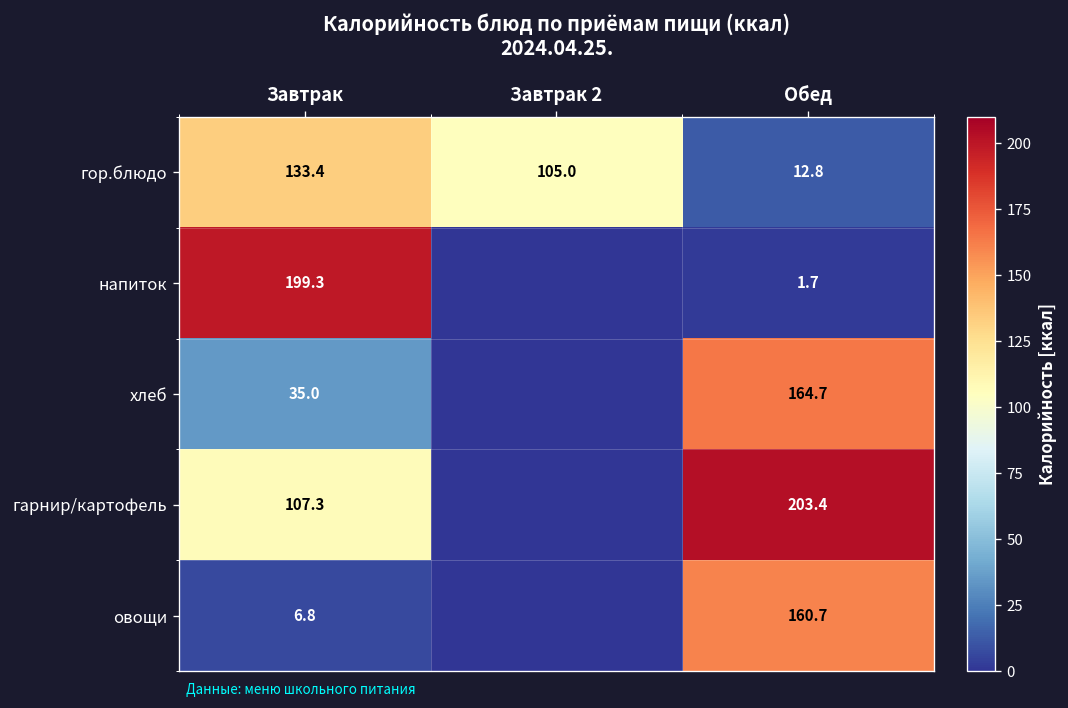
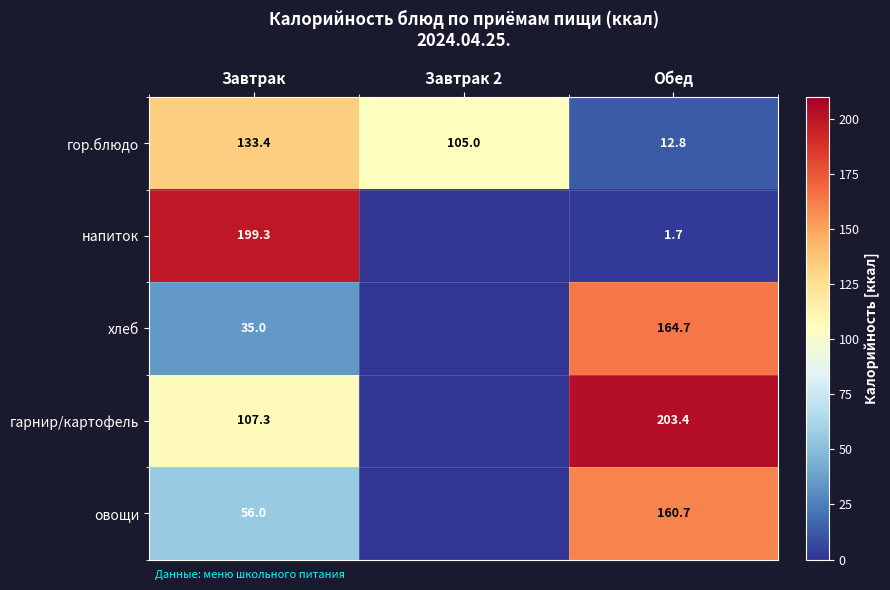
овощи, Завтрак: 6.8 -> 56.0
